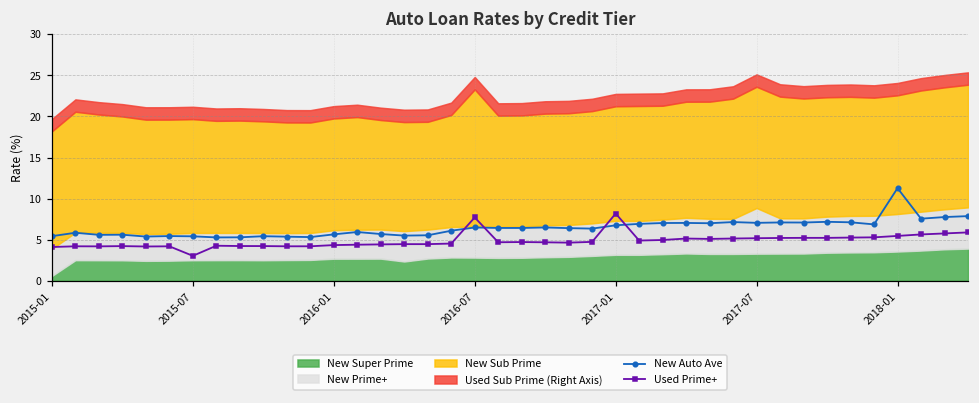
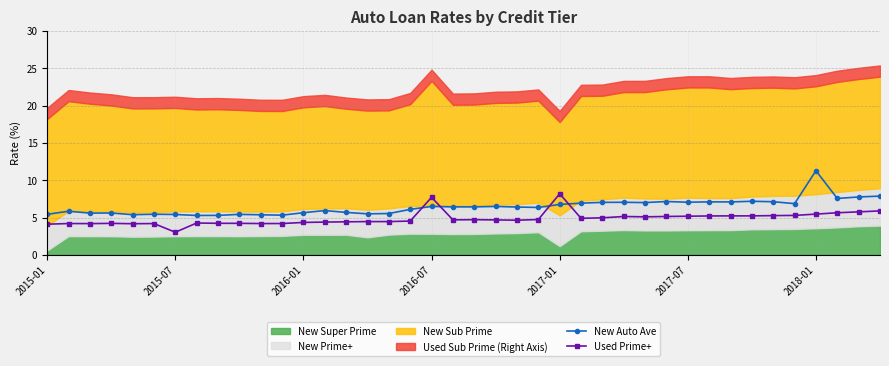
New Super Prime, 2017-01: 3 -> 1
New Sub Prime, 2017-01: 14 -> 12
New Prime+, 2017-07: 6 -> 4
